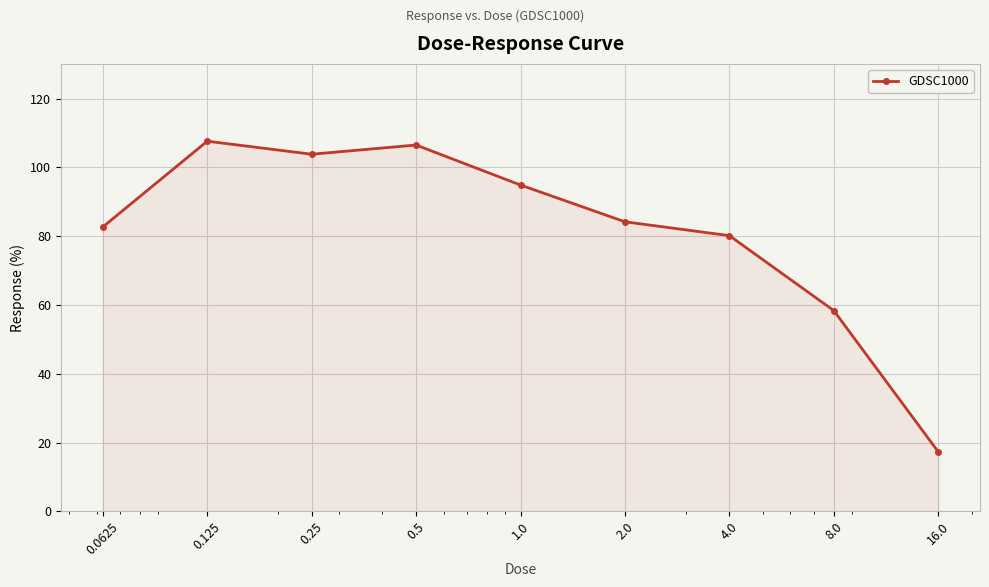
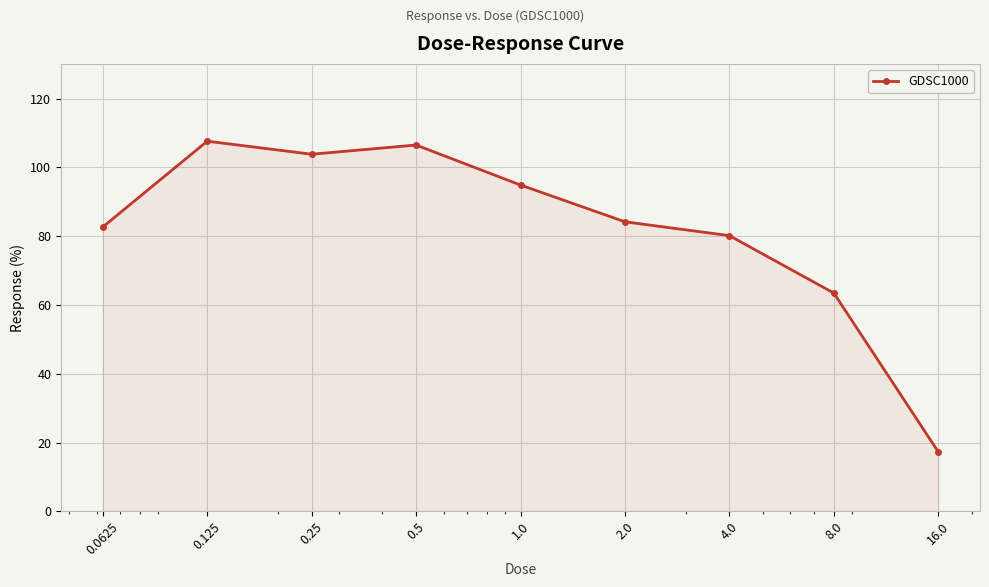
8.0: 58 -> 63
